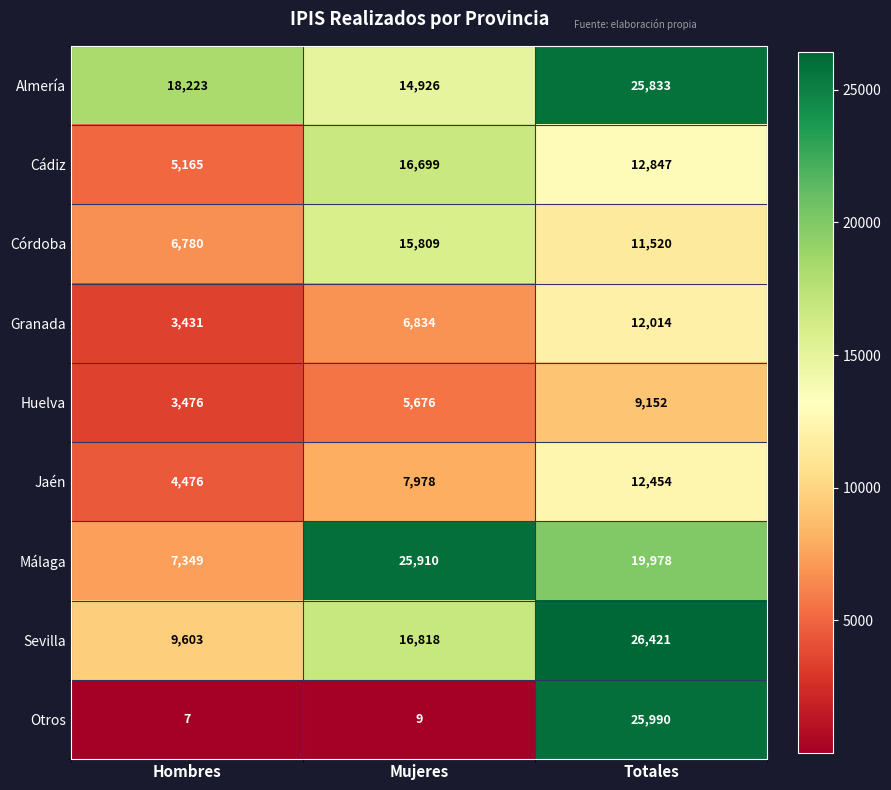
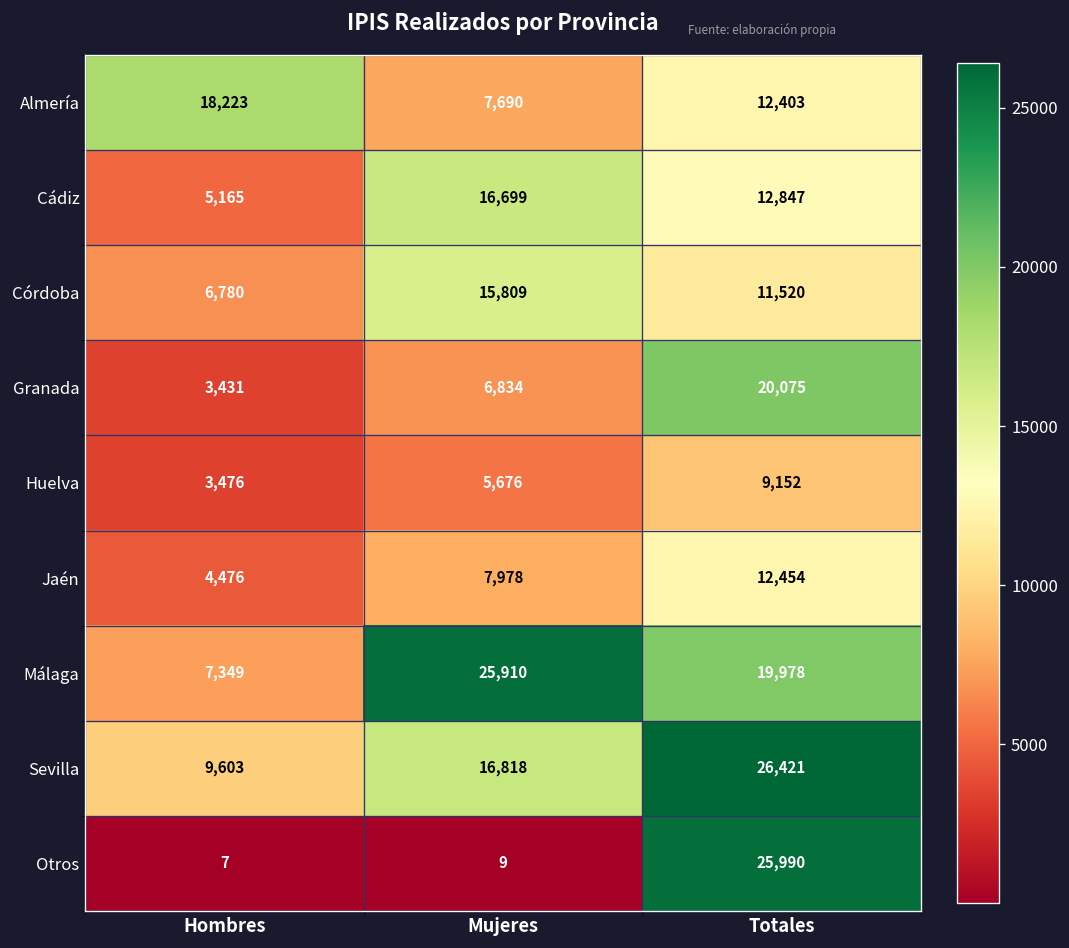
Almería, Mujeres: 14,926 -> 7,690
Almería, Totales: 25,833 -> 12,403
Granada, Totales: 12,014 -> 20,075
